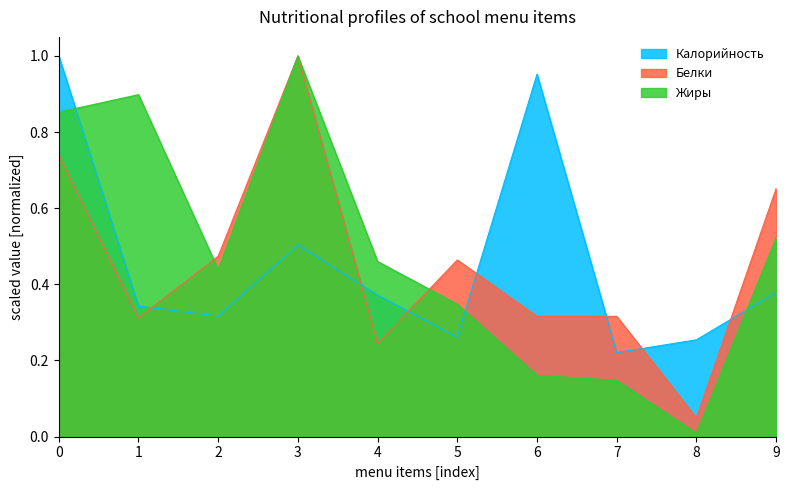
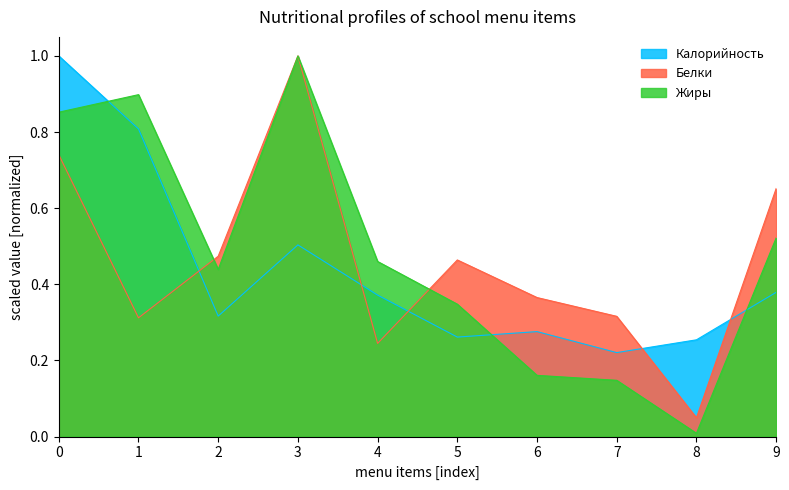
Калорийность, 1: 0.34 -> 0.81
Калорийность, 6: 0.95 -> 0.28
Белки, 6: 0.32 -> 0.37
